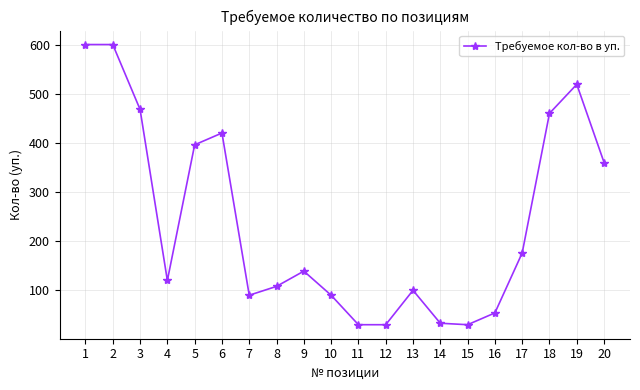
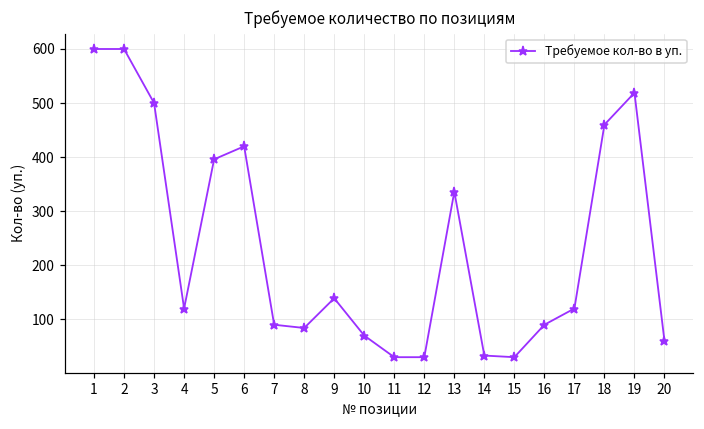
3: 470 -> 500
8: 110 -> 80
10: 90 -> 70
13: 100 -> 340
16: 50 -> 90
17: 180 -> 120
20: 360 -> 60
